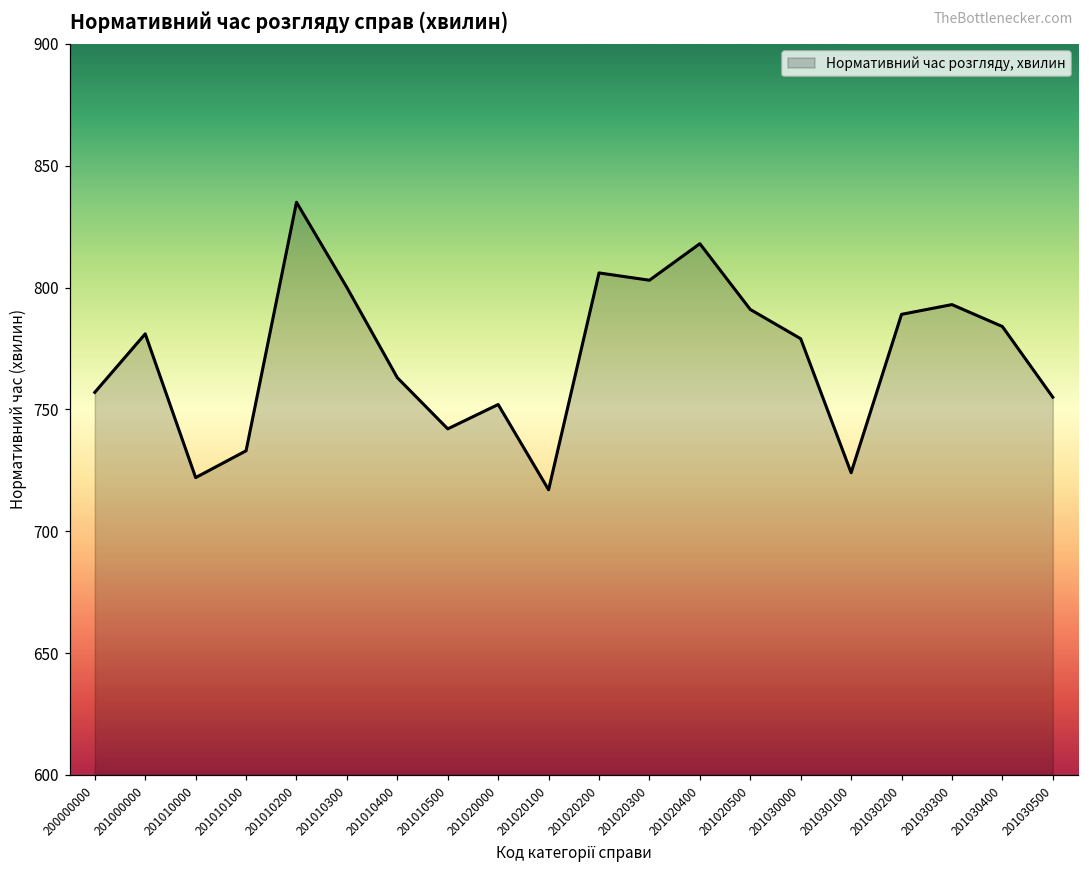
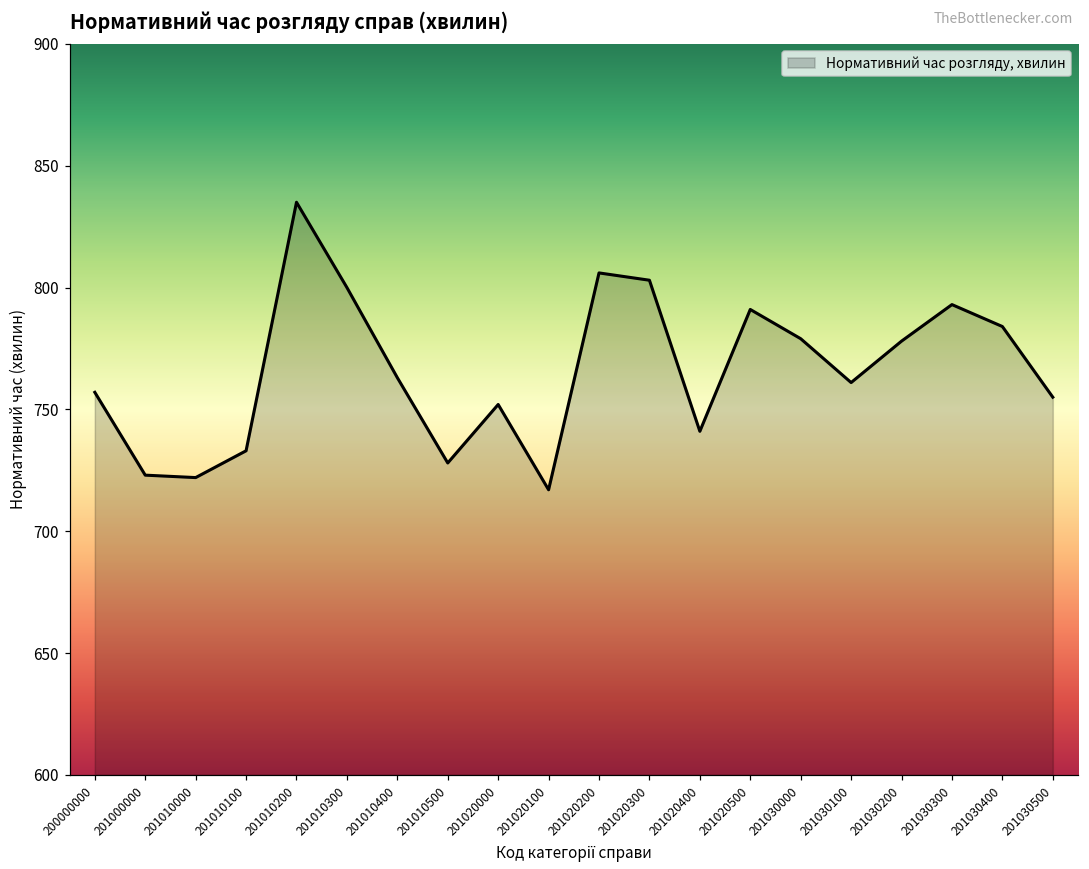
201000000: 781 -> 723
201010500: 742 -> 728
201020400: 818 -> 741
201030100: 724 -> 761
201030200: 789 -> 778
